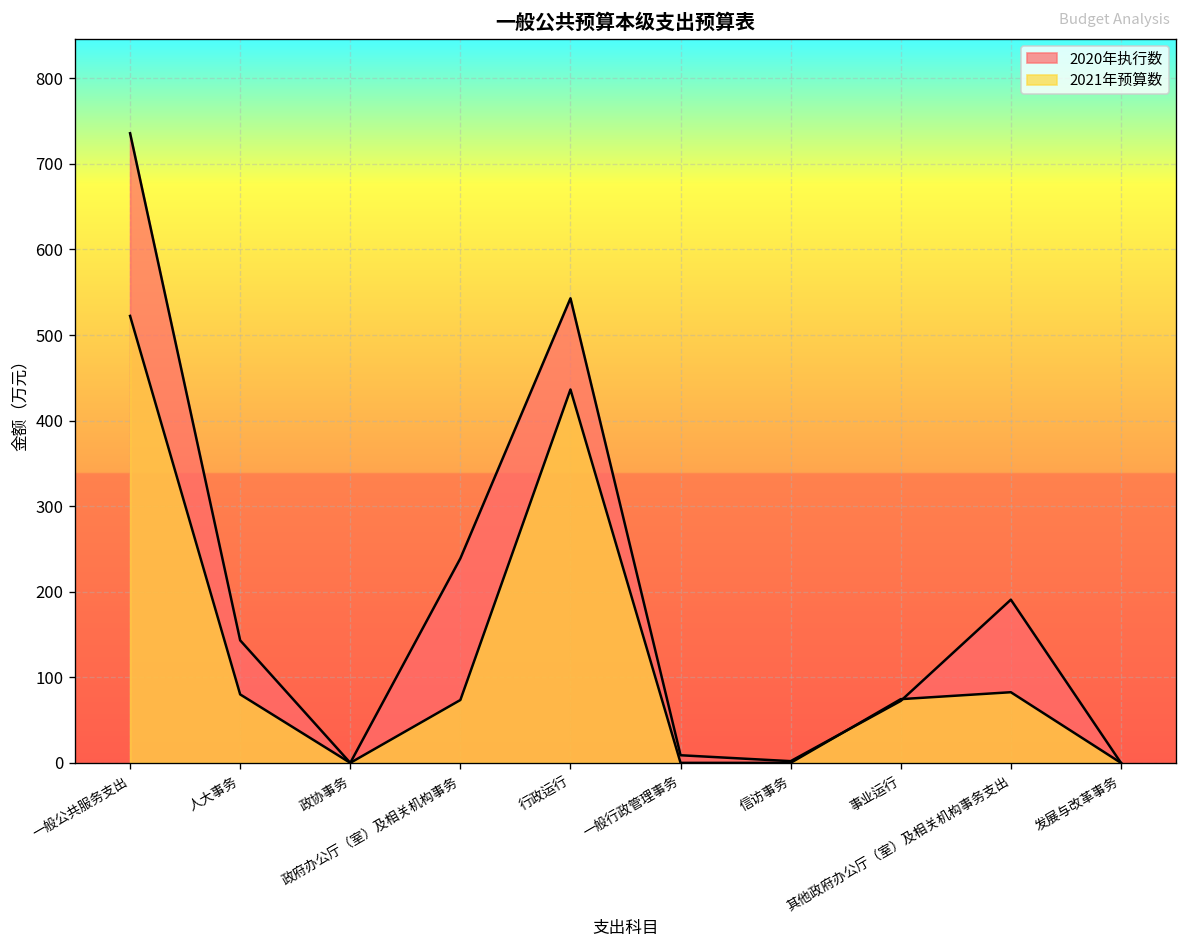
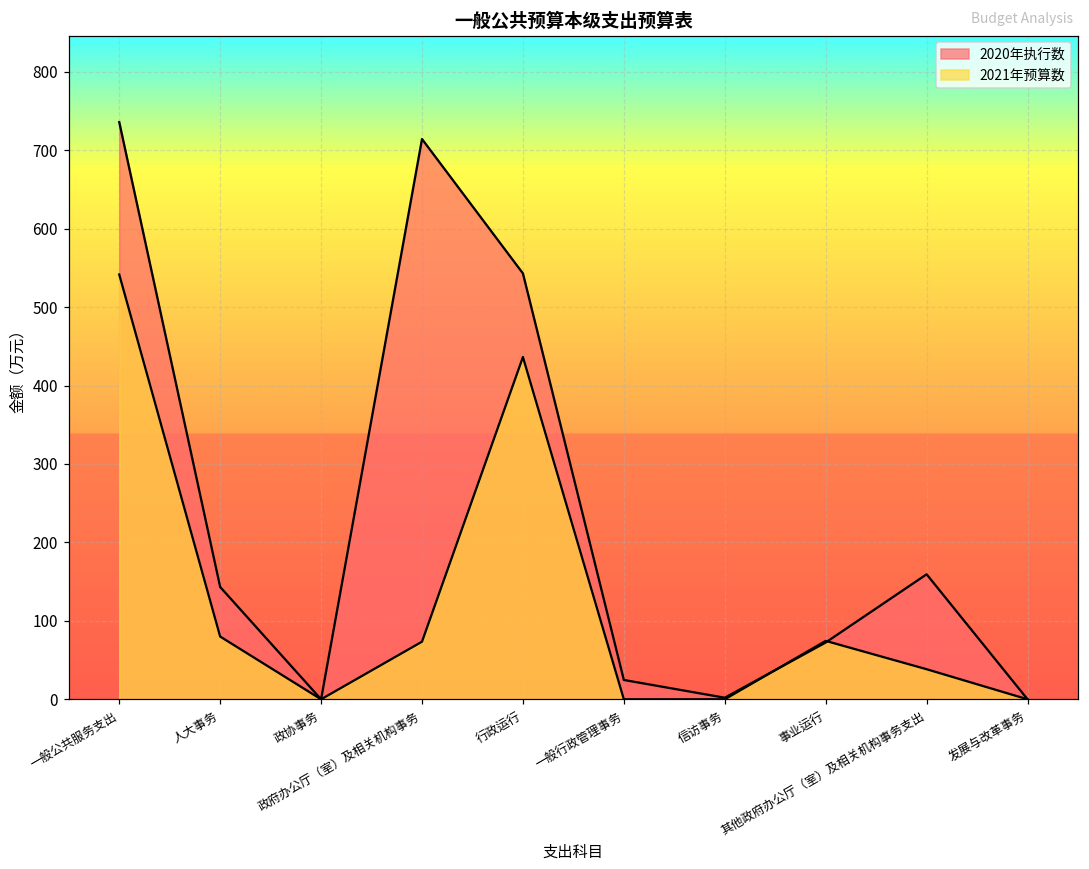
2021年预算数, 一般公共服务支出: 520 -> 540
2020年执行数, 政府办公厅（室）及相关机构事务: 240 -> 710
2020年执行数, 一般行政管理事务: 10 -> 20
2020年执行数, 其他政府办公厅（室）及相关机构事务支出: 190 -> 160
2021年预算数, 其他政府办公厅（室）及相关机构事务支出: 80 -> 40
